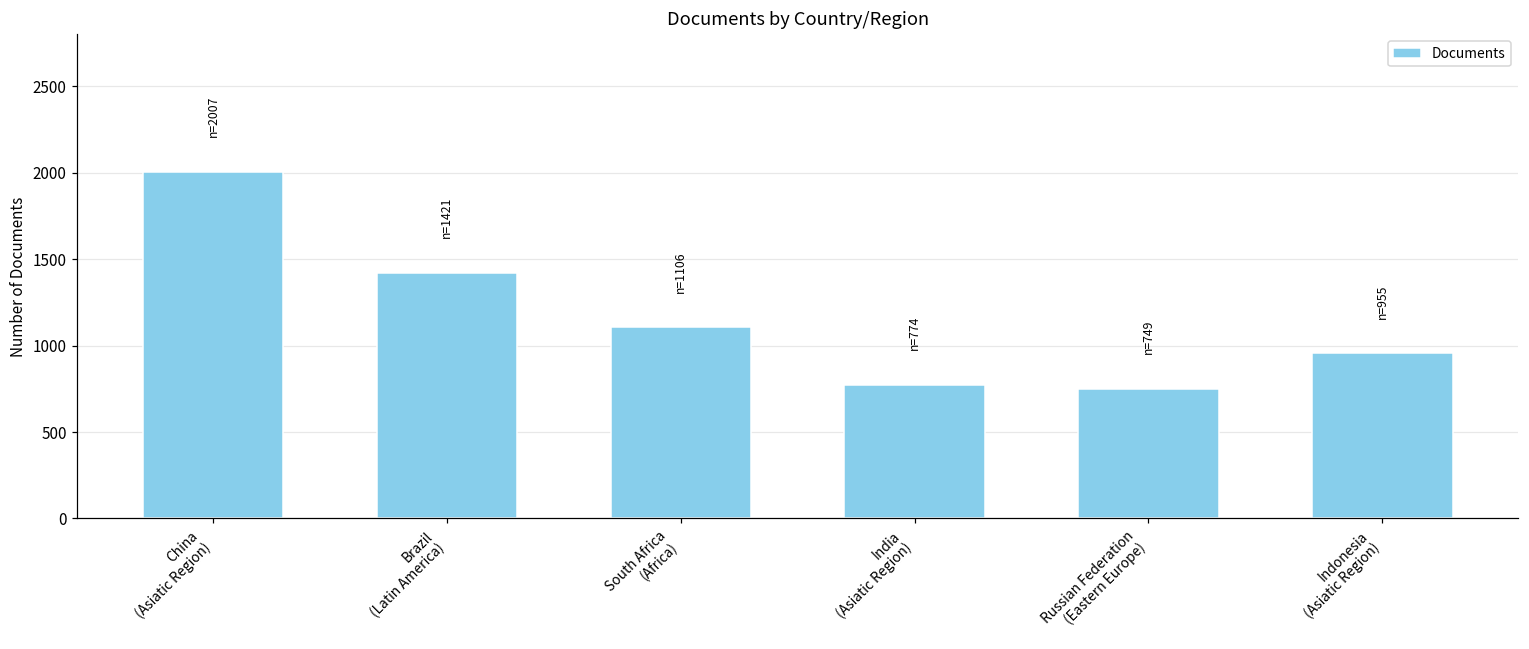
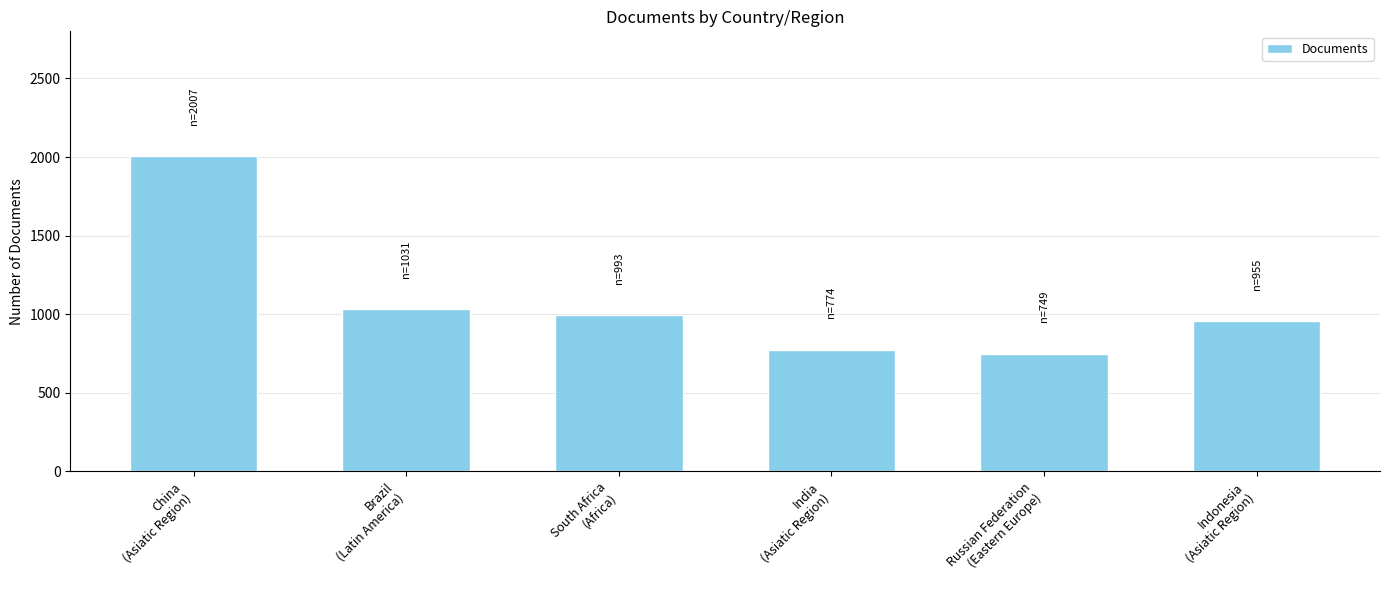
Brazil (Latin America): 1421 -> 1031
South Africa (Africa): 1106 -> 993
